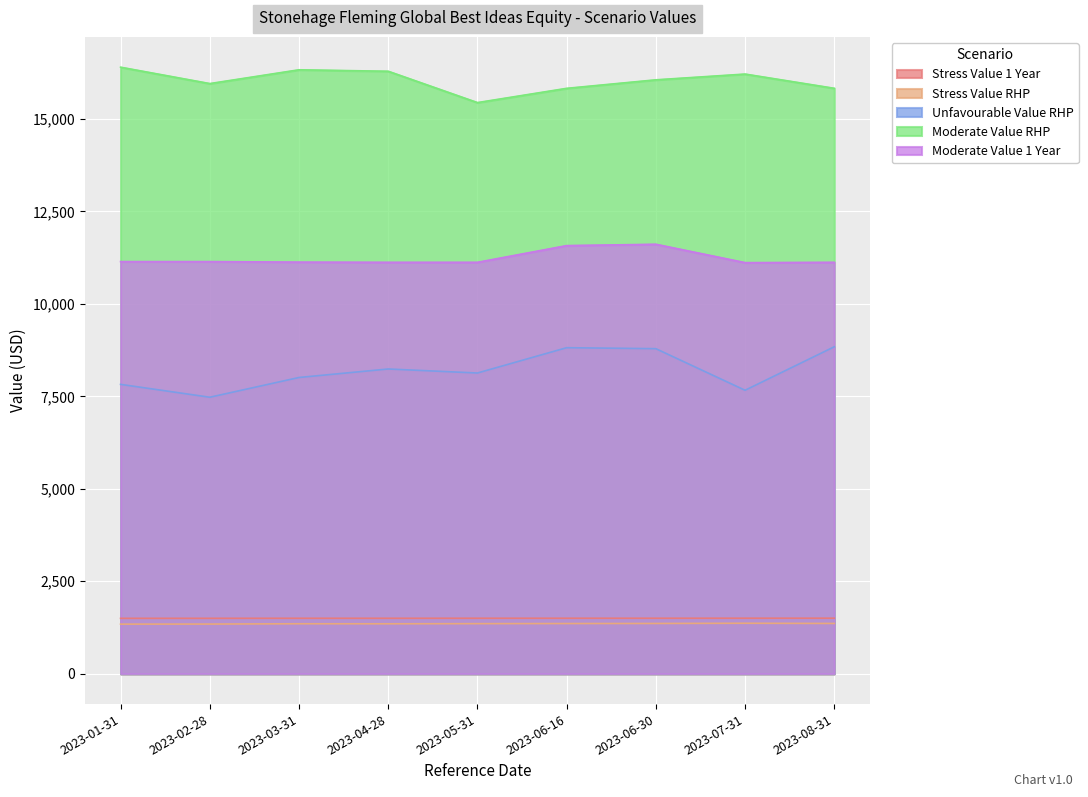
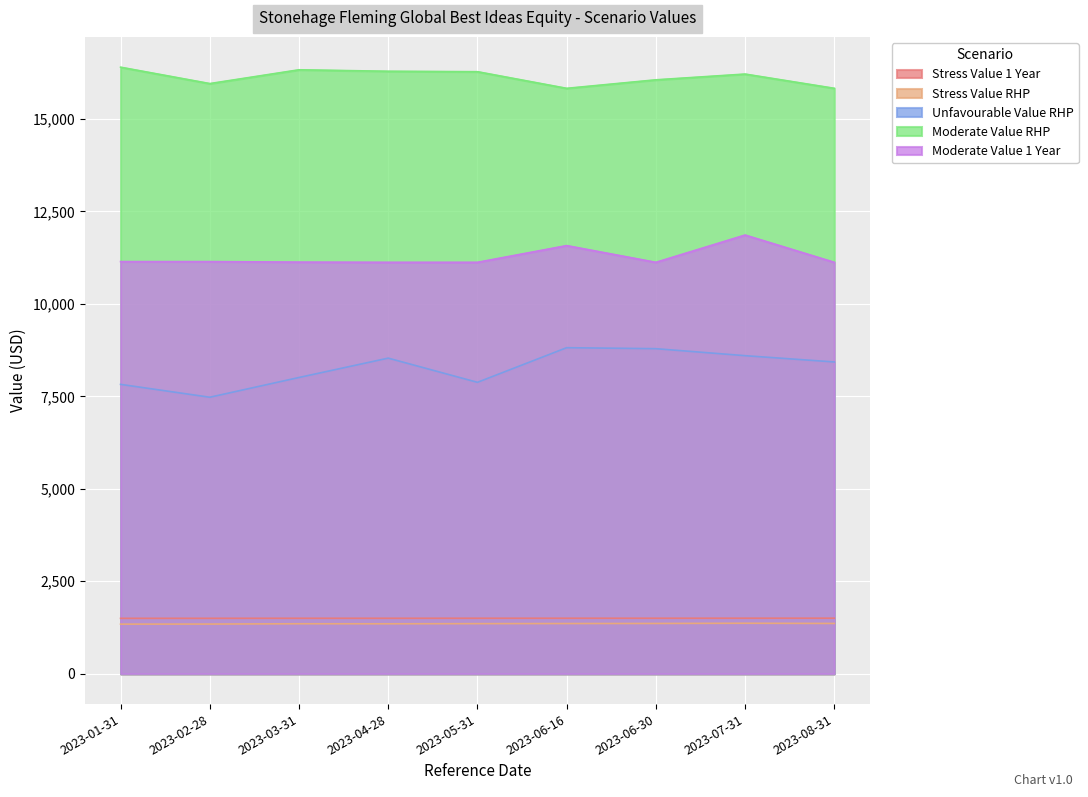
Unfavourable Value RHP, 2023-04-28: 8,200 -> 8,500
Unfavourable Value RHP, 2023-05-31: 8,100 -> 7,900
Moderate Value RHP, 2023-05-31: 15,400 -> 16,300
Moderate Value 1 Year, 2023-06-30: 11,600 -> 11,100
Unfavourable Value RHP, 2023-07-31: 7,700 -> 8,600
Moderate Value 1 Year, 2023-07-31: 11,100 -> 11,900
Unfavourable Value RHP, 2023-08-31: 8,800 -> 8,400
